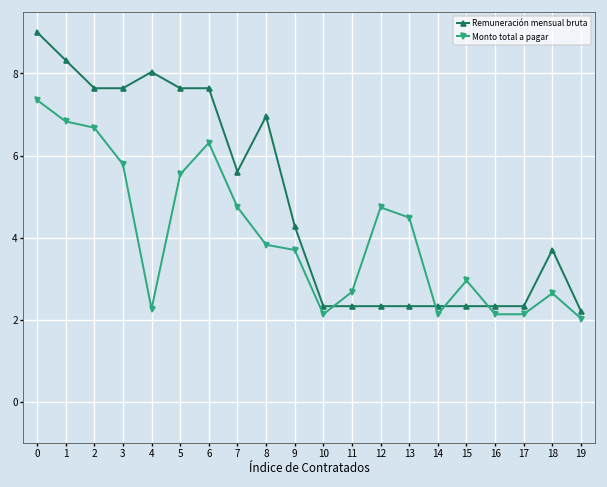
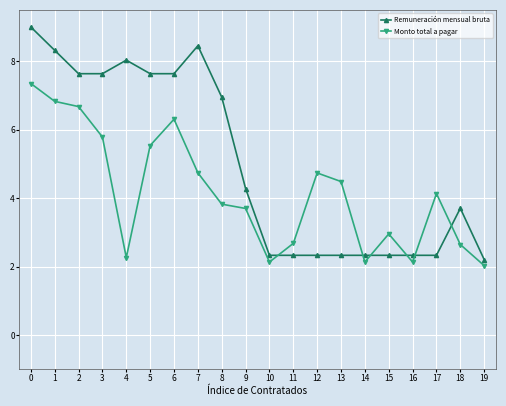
Remuneración mensual bruta, 7: 5.6 -> 8.5
Monto total a pagar, 17: 2.1 -> 4.1
